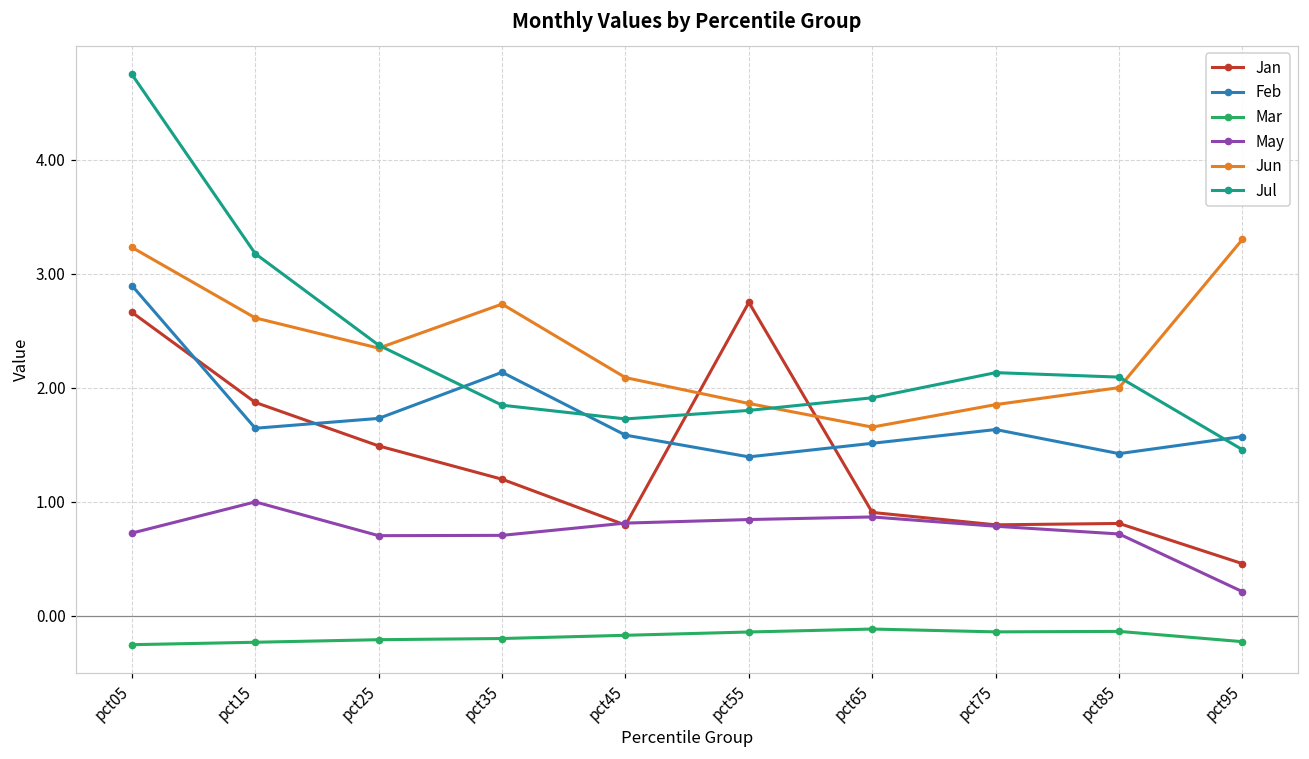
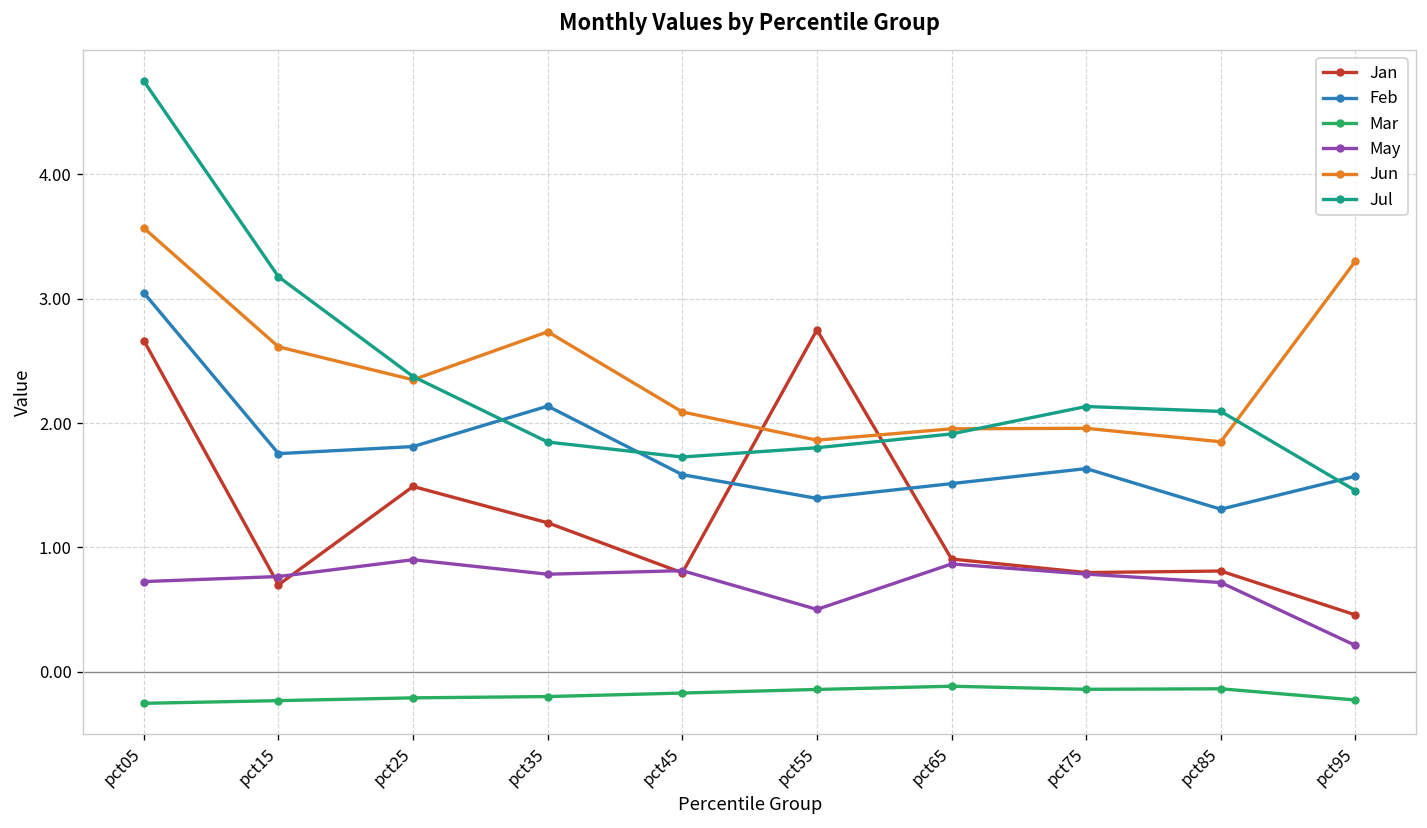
Feb, pct05: 2.90 -> 3.05
Jun, pct05: 3.23 -> 3.57
Jan, pct15: 1.87 -> 0.70
Feb, pct15: 1.65 -> 1.75
May, pct15: 1.00 -> 0.77
Feb, pct25: 1.73 -> 1.81
May, pct25: 0.70 -> 0.90
May, pct35: 0.71 -> 0.78
May, pct55: 0.84 -> 0.50
Jun, pct65: 1.66 -> 1.95
Jun, pct75: 1.85 -> 1.96
Feb, pct85: 1.42 -> 1.31
Jun, pct85: 2.00 -> 1.85
